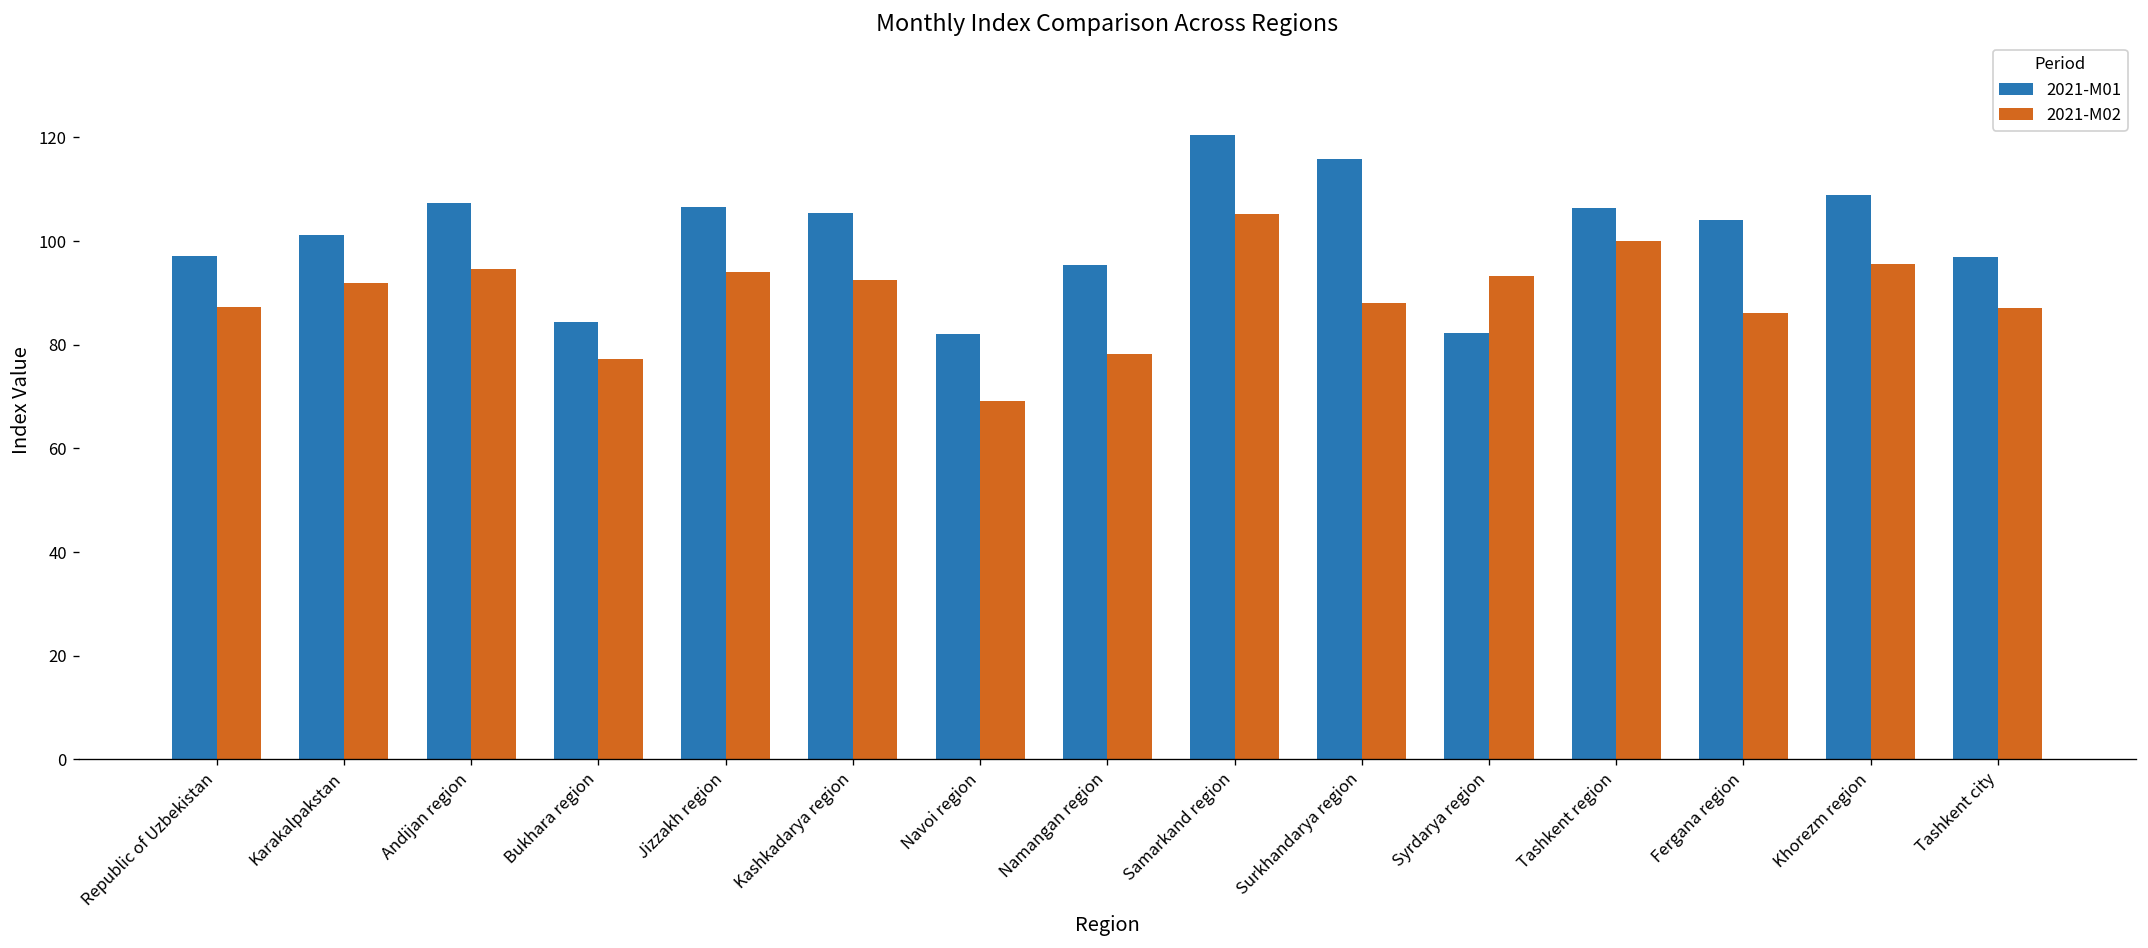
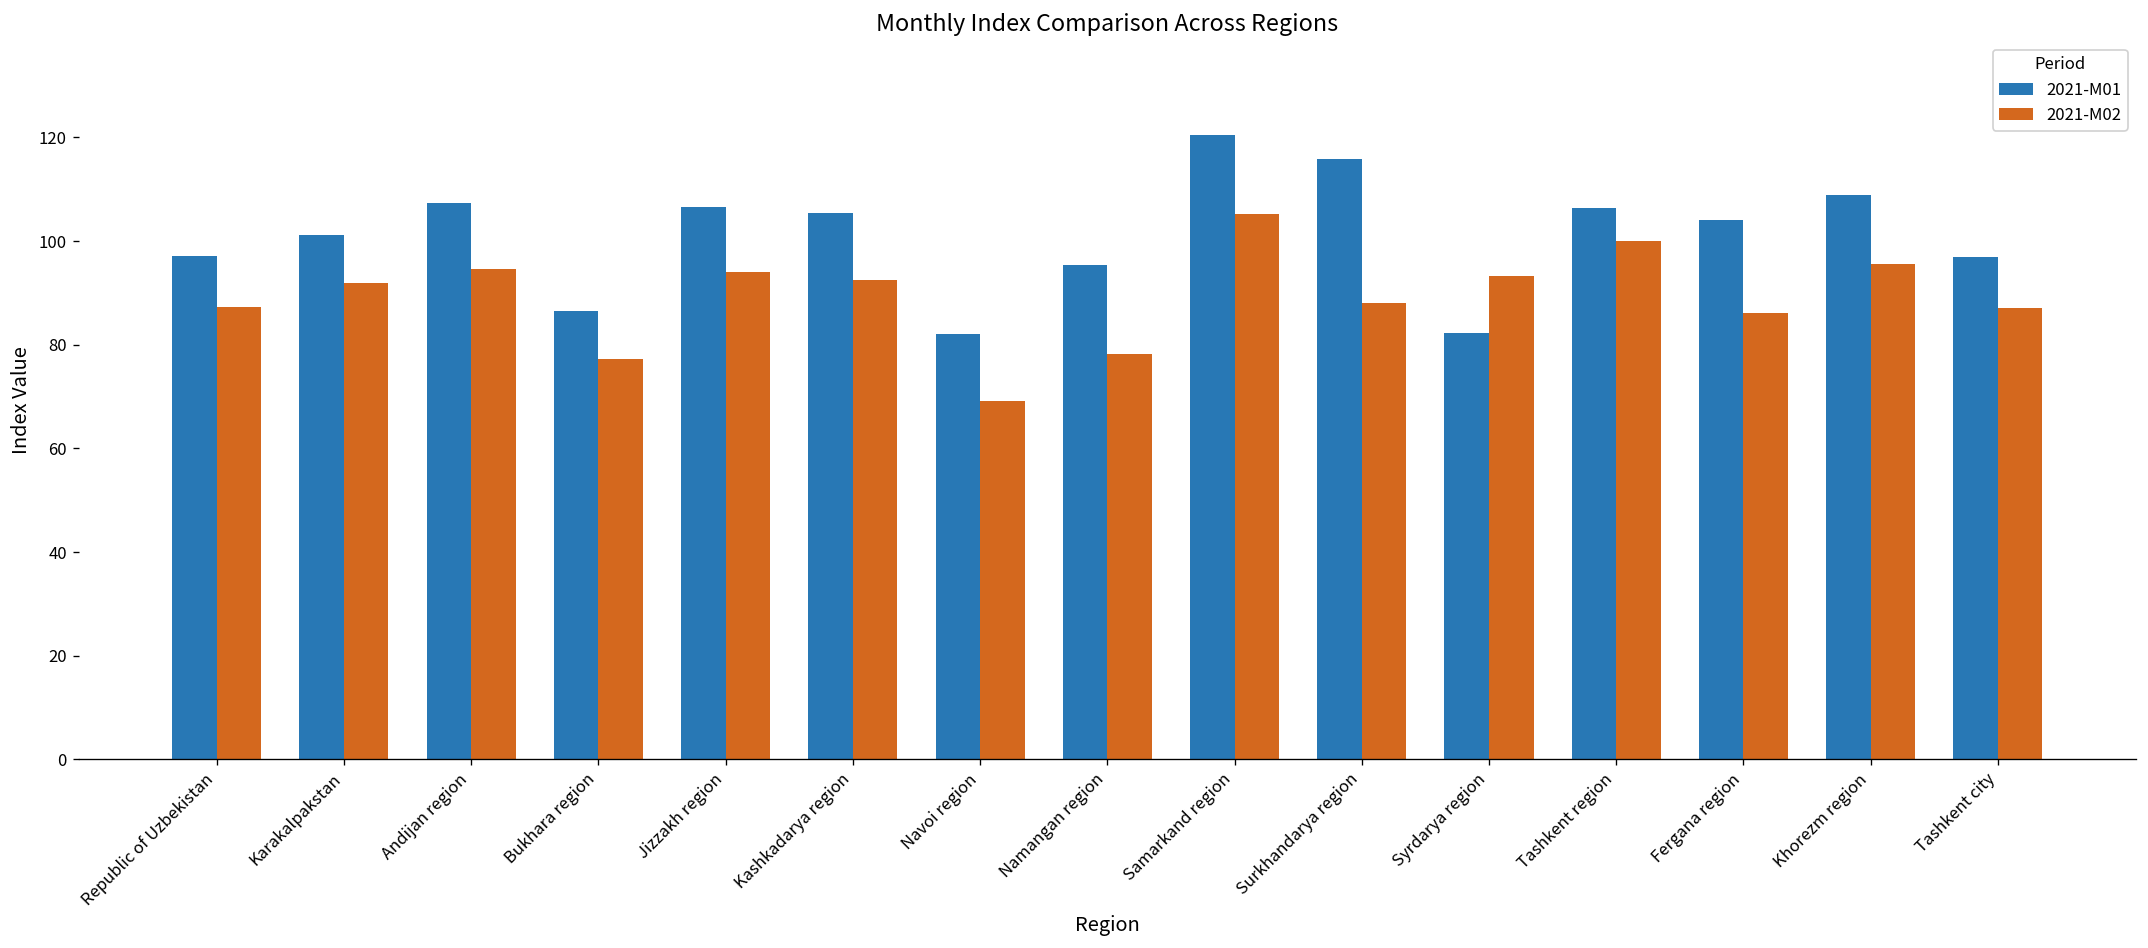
2021-M01, Bukhara region: 84 -> 87
